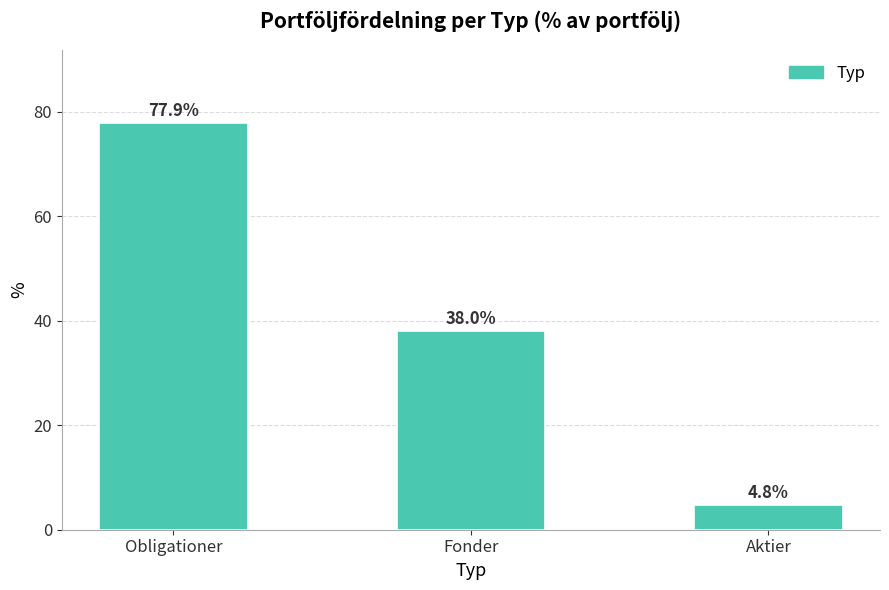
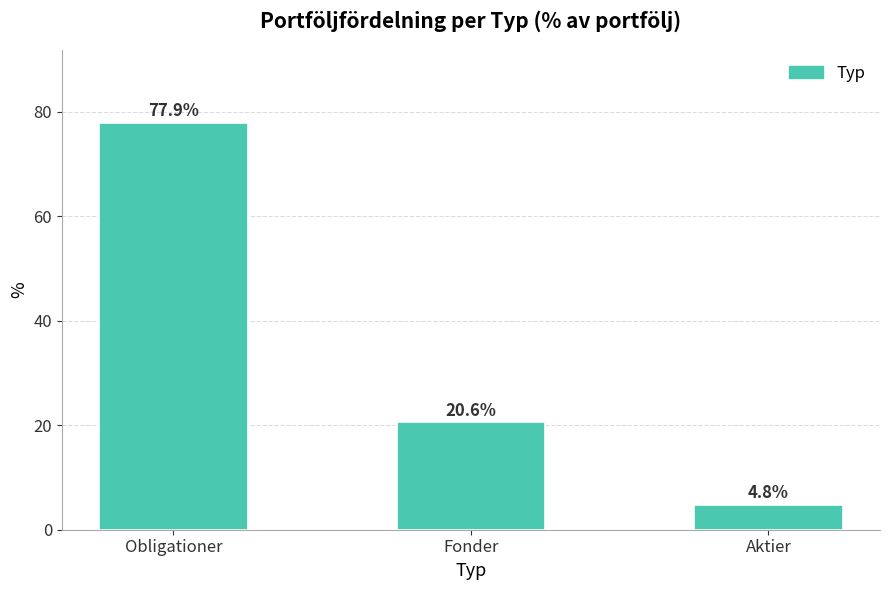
Fonder: 38.0% -> 20.6%
